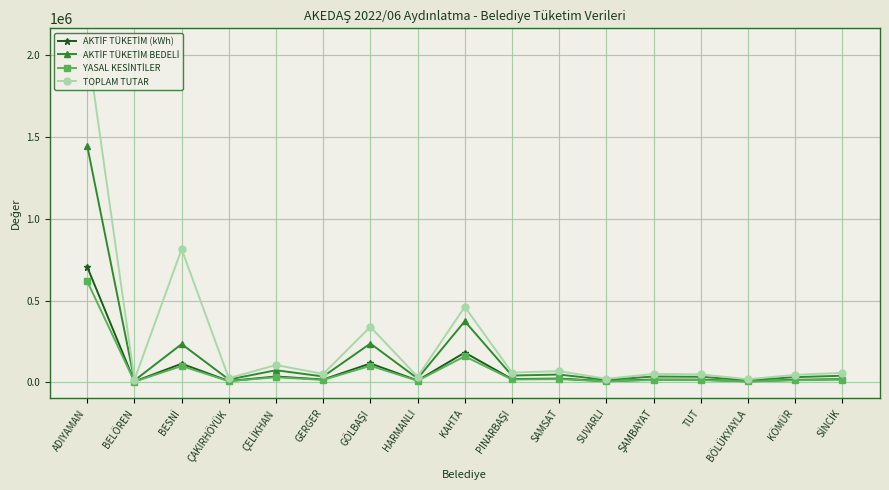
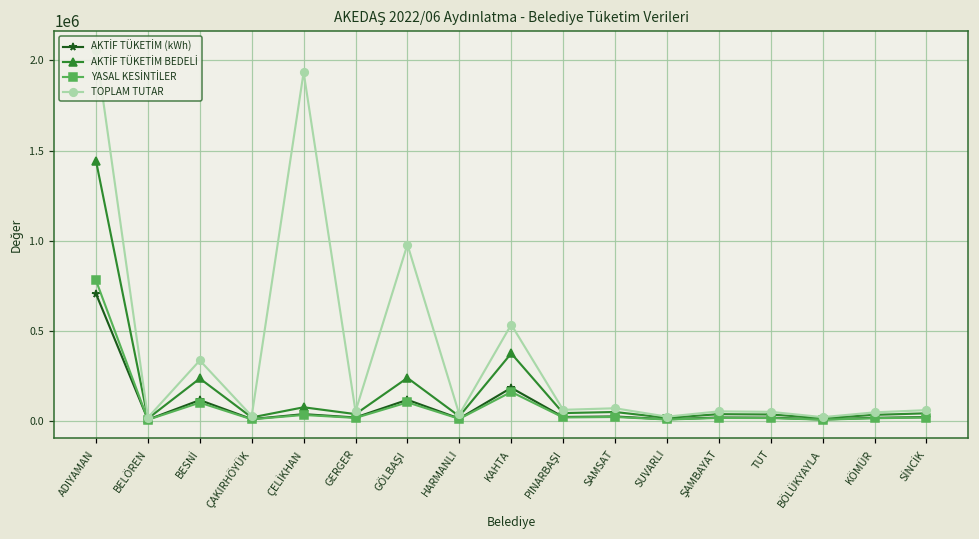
YASAL KESİNTİLER, ADIYAMAN: 620000 -> 780000
TOPLAM TUTAR, BESNİ: 810000 -> 330000
TOPLAM TUTAR, ÇELİKHAN: 110000 -> 1930000
TOPLAM TUTAR, GÖLBAŞI: 340000 -> 980000
TOPLAM TUTAR, KAHTA: 460000 -> 530000
